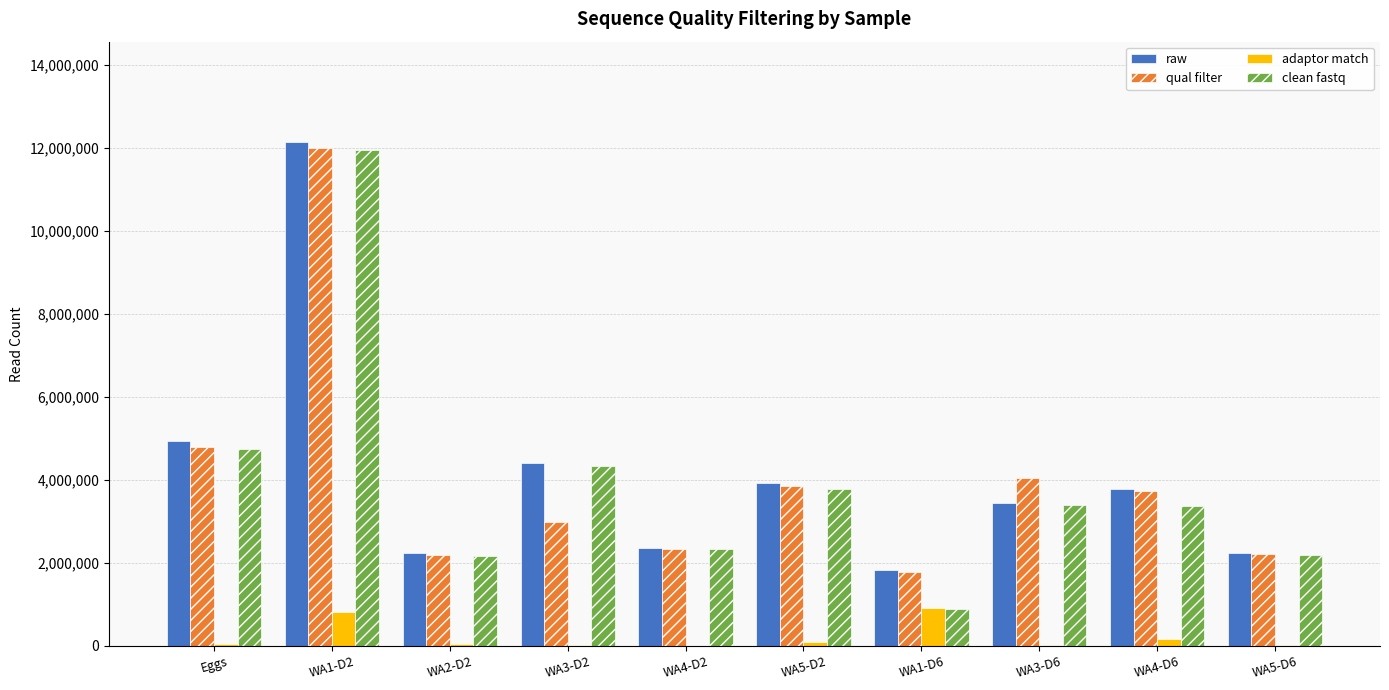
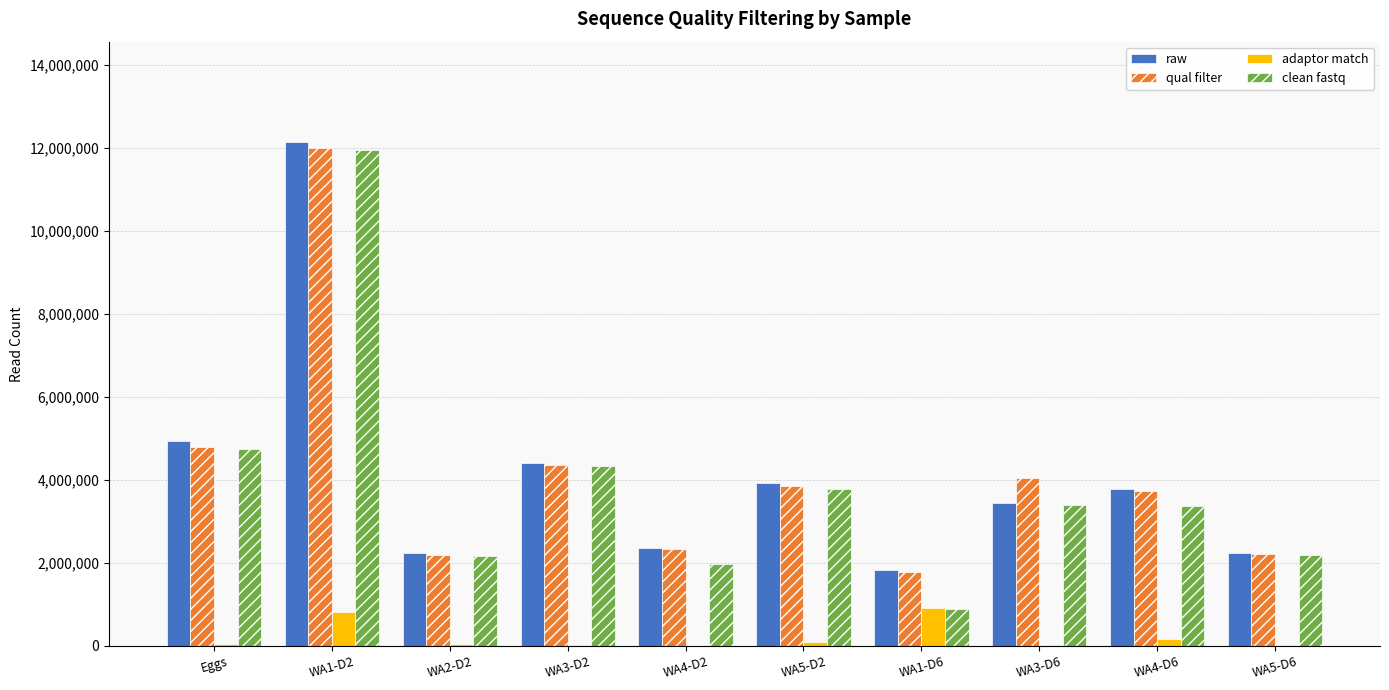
qual filter, WA3-D2: 3,000,000 -> 4,400,000
clean fastq, WA4-D2: 2,300,000 -> 2,000,000
